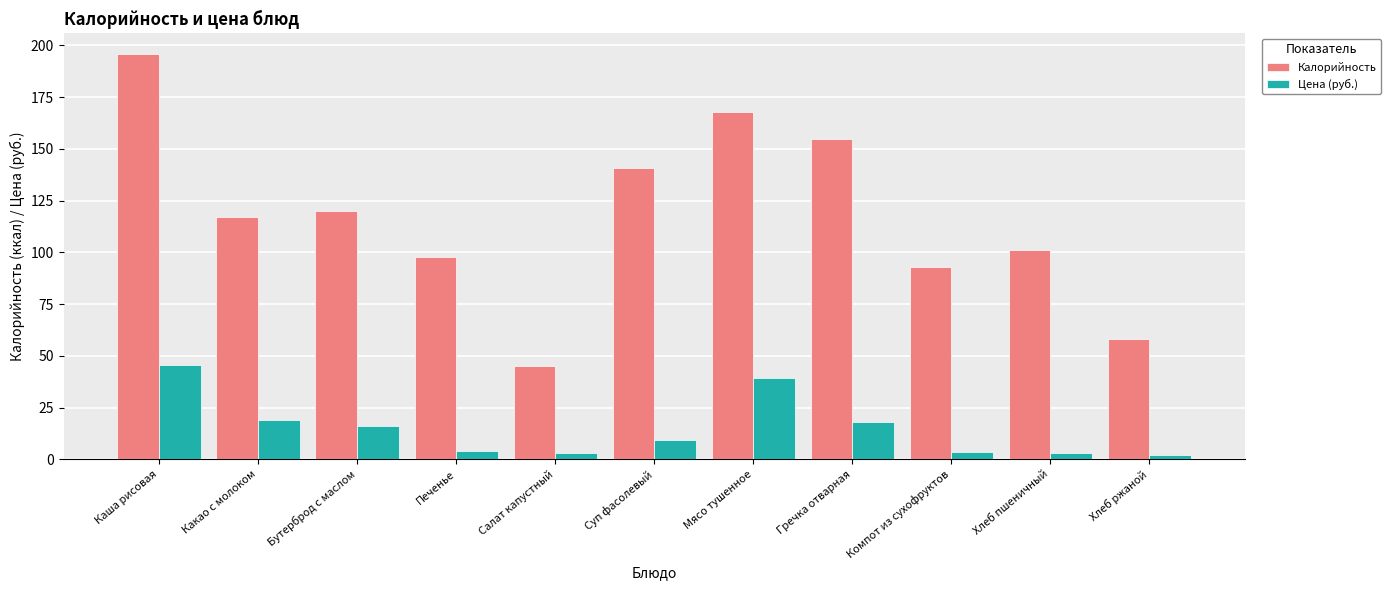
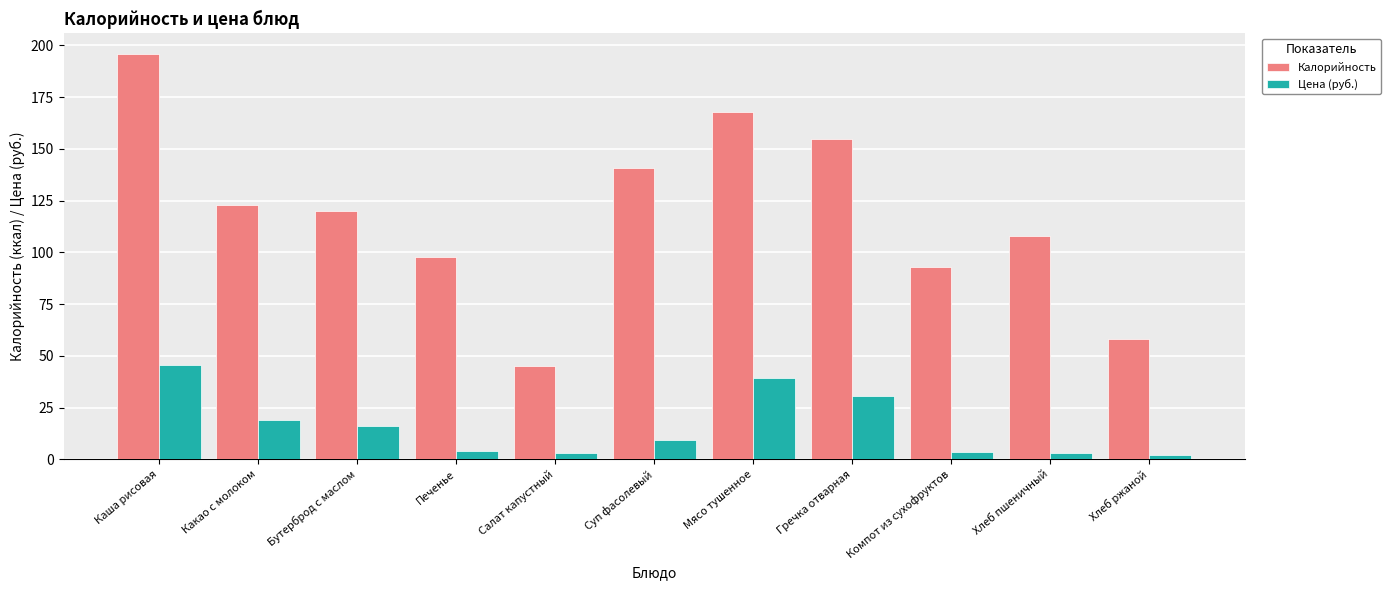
Калорийность, Какао с молоком: 117 -> 123
Цена (руб.), Гречка отварная: 18 -> 31
Калорийность, Хлеб пшеничный: 101 -> 108
